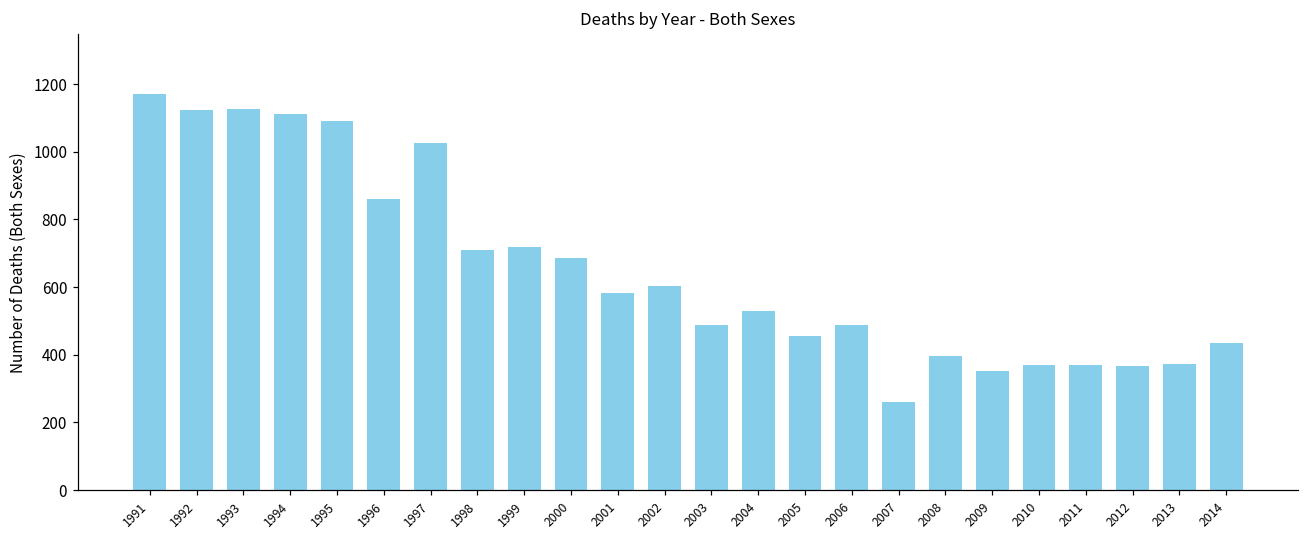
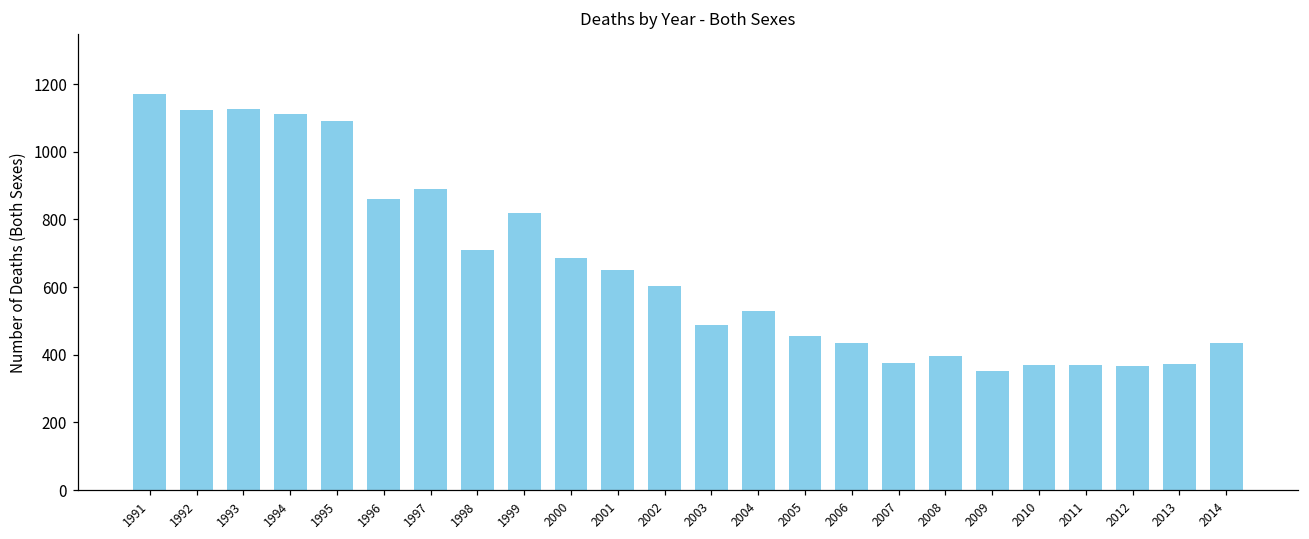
1997: 1030 -> 890
1999: 720 -> 820
2001: 580 -> 650
2006: 490 -> 430
2007: 260 -> 380
